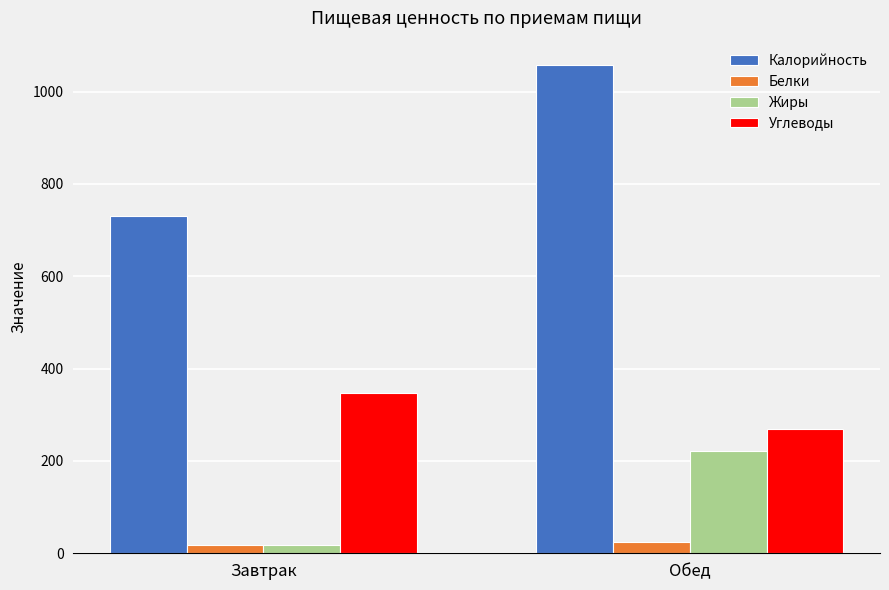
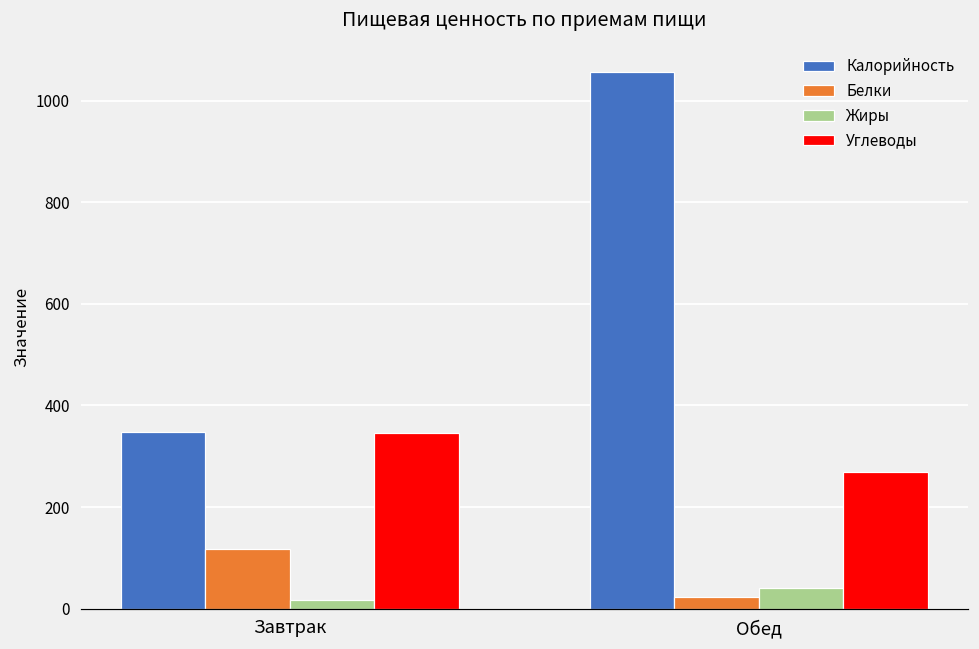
Калорийность, Завтрак: 730 -> 350
Белки, Завтрак: 20 -> 120
Жиры, Обед: 220 -> 40
